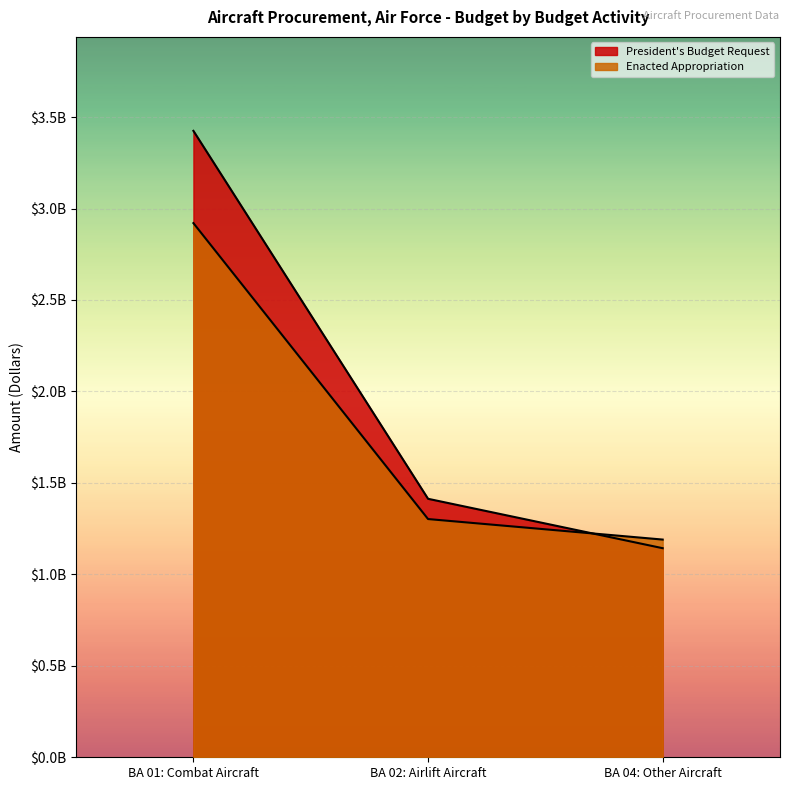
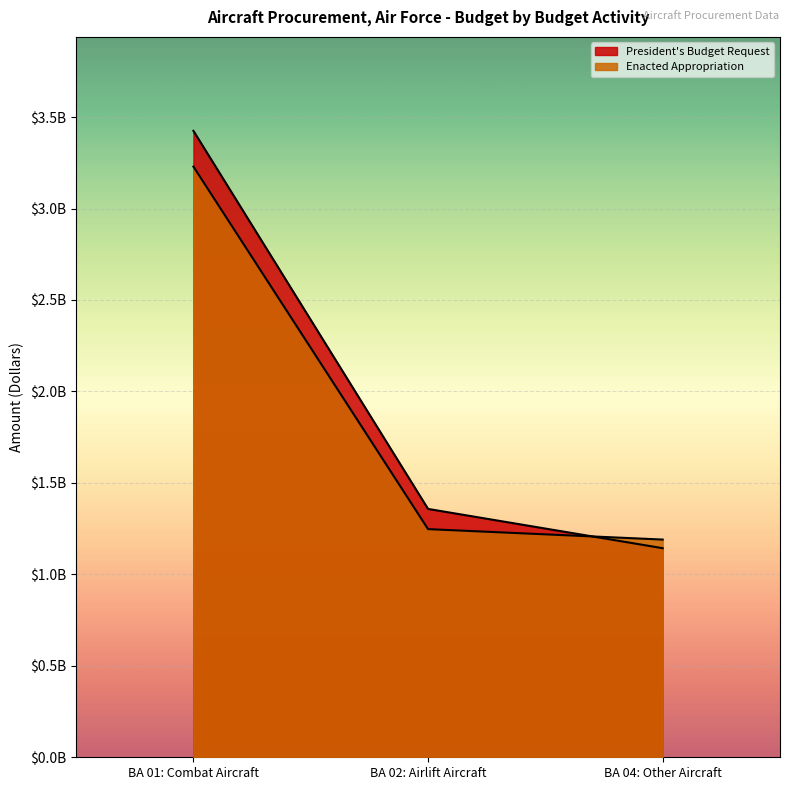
Enacted Appropriation, BA 01: Combat Aircraft: $2920000000 -> $3230000000
President's Budget Request, BA 02: Airlift Aircraft: $1410000000 -> $1360000000
Enacted Appropriation, BA 02: Airlift Aircraft: $1300000000 -> $1250000000
